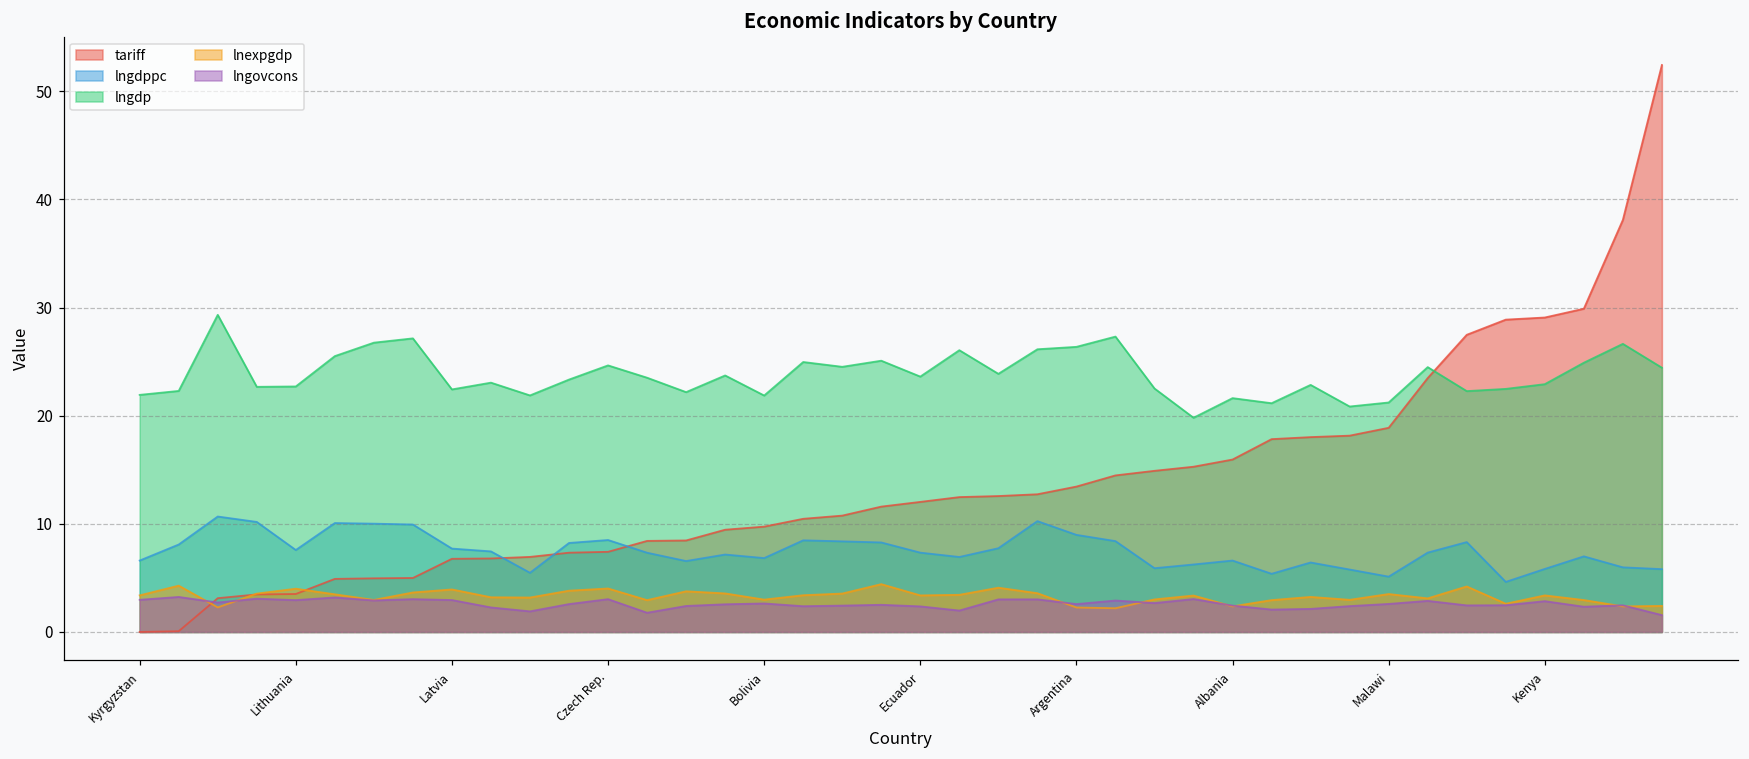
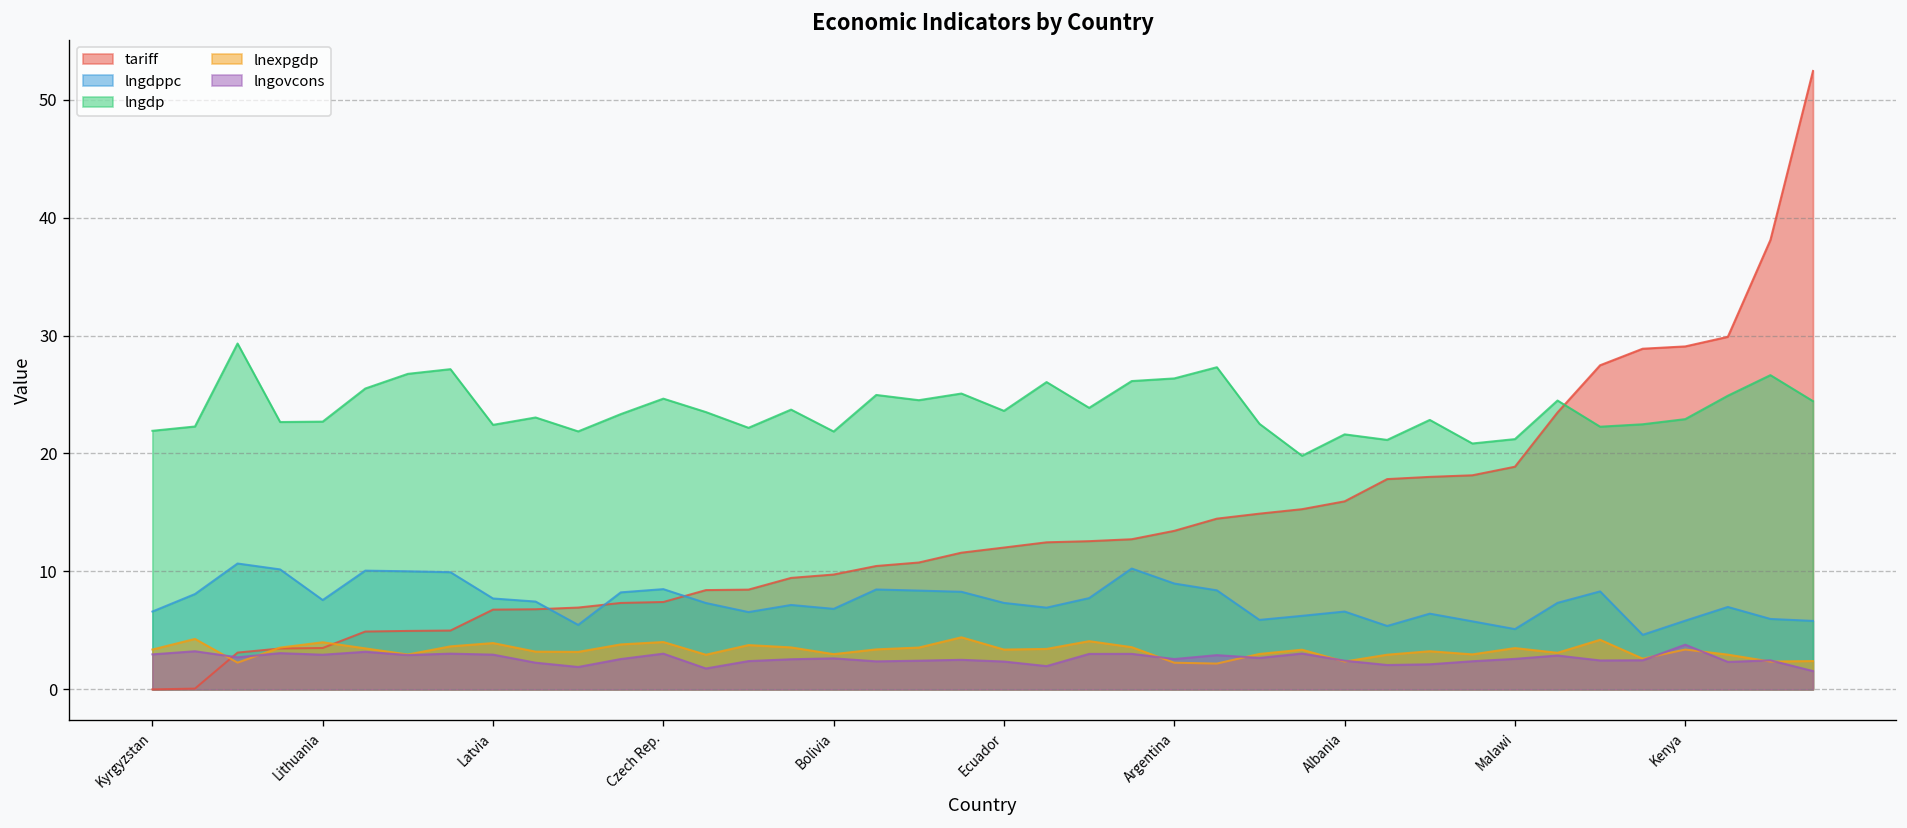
lngovcons, Kenya: 3 -> 4
